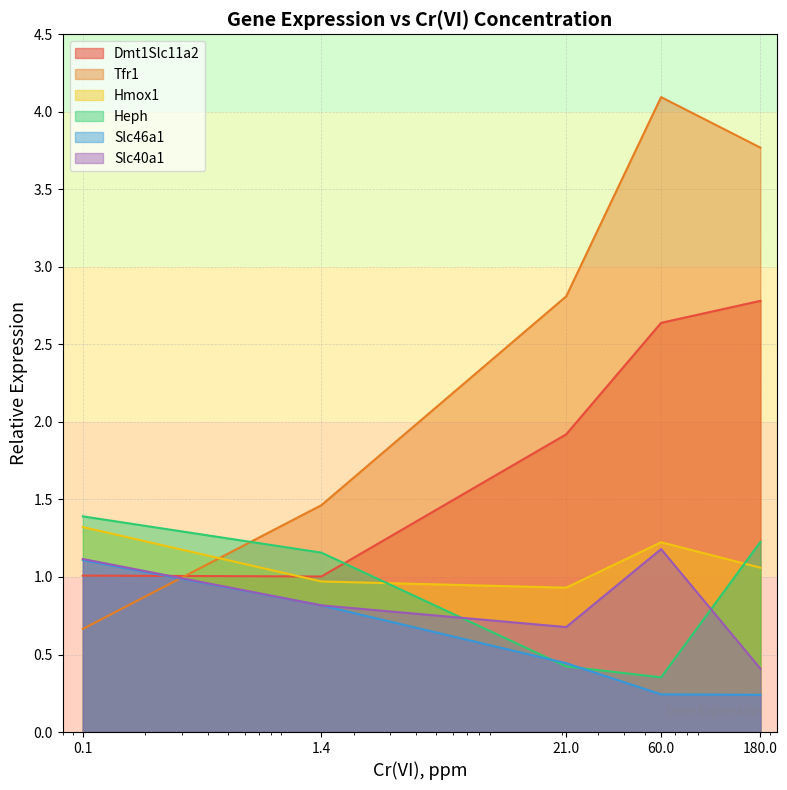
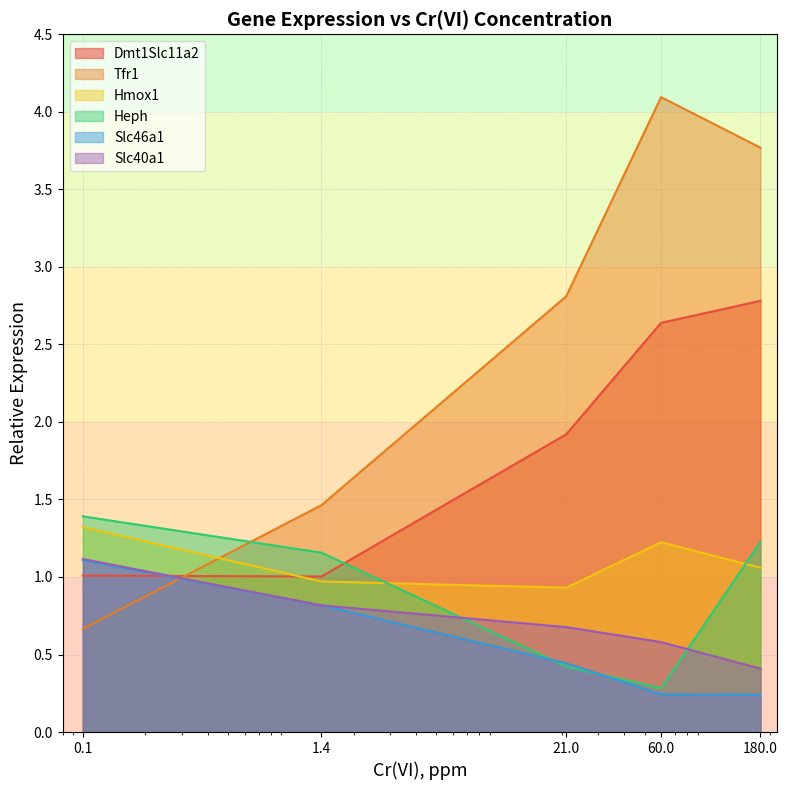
Heph, 60.0: 0.35 -> 0.28
Slc40a1, 60.0: 1.18 -> 0.58
